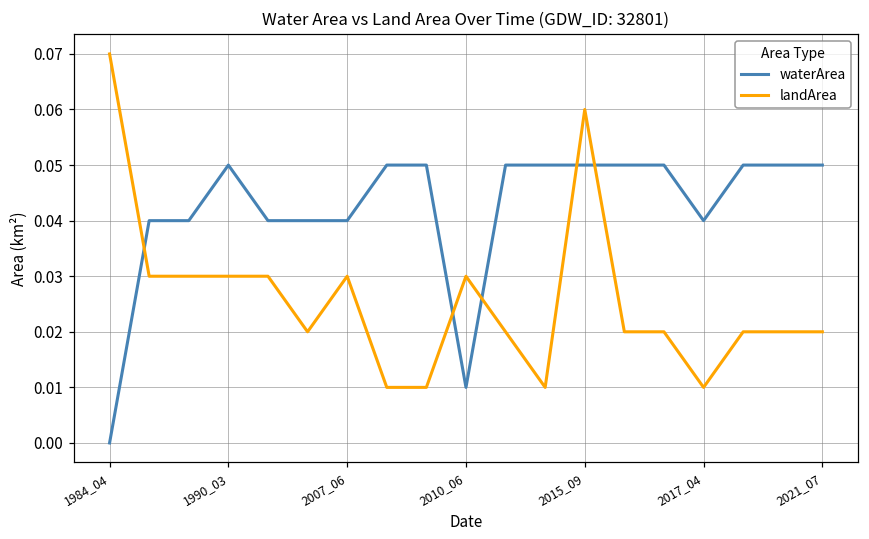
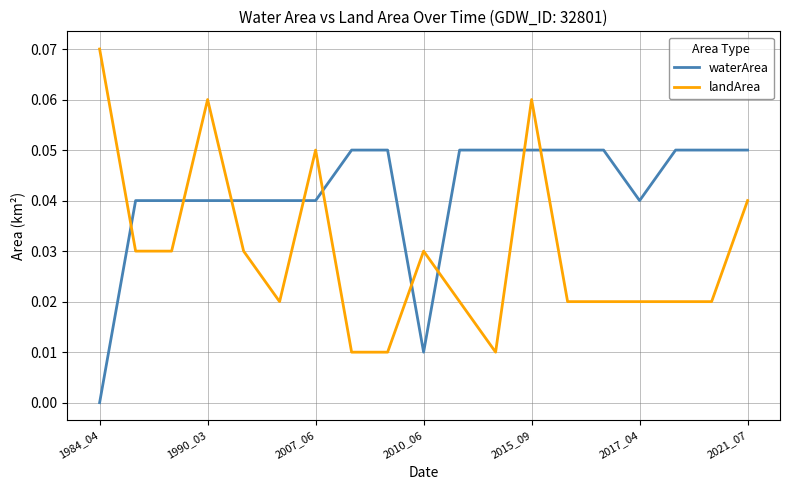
waterArea, 1990_03: 0.05 -> 0.04
landArea, 1990_03: 0.03 -> 0.06
landArea, 2007_06: 0.03 -> 0.05
landArea, 2017_04: 0.01 -> 0.02
landArea, 2021_07: 0.02 -> 0.04
